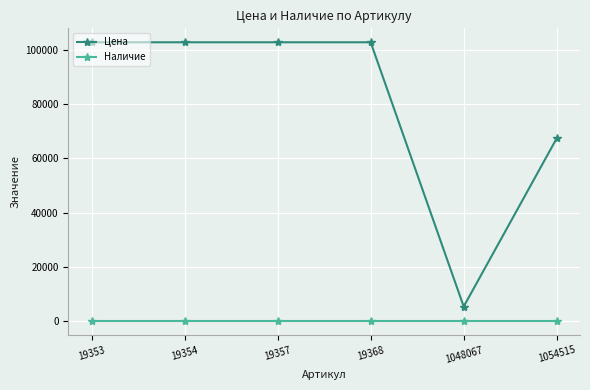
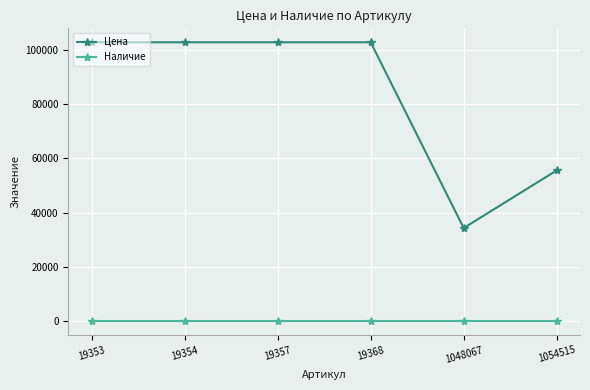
Цена, 1048067: 5000 -> 34000
Цена, 1054515: 67000 -> 56000
